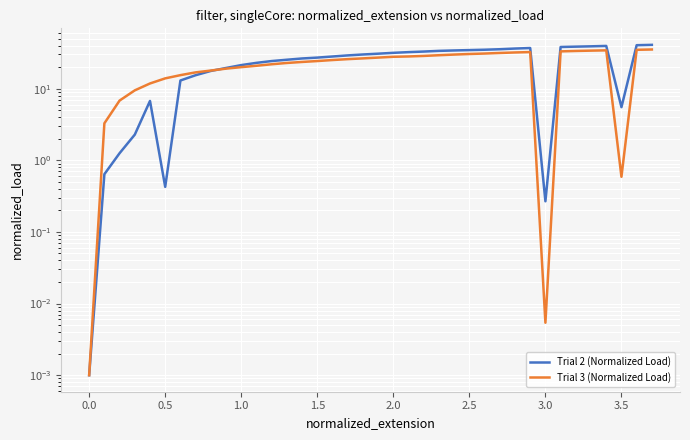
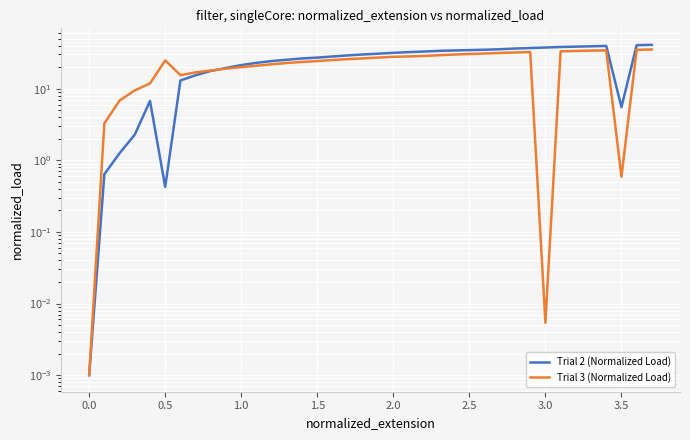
Trial 3 (Normalized Load), 0.5: 14 -> 25
Trial 2 (Normalized Load), 3.0: 0.27 -> 40
